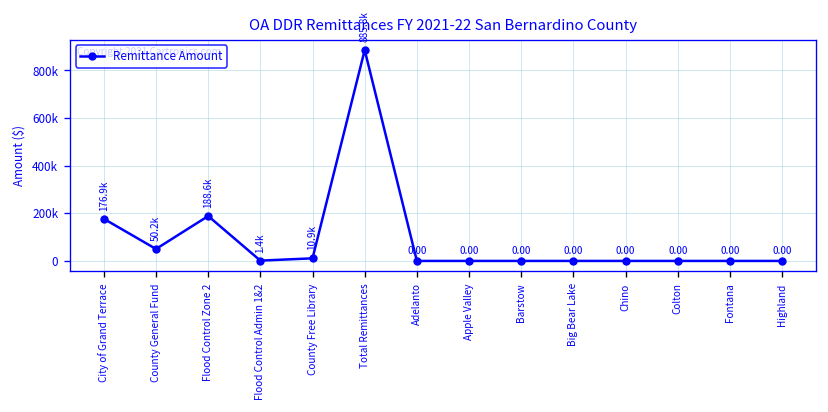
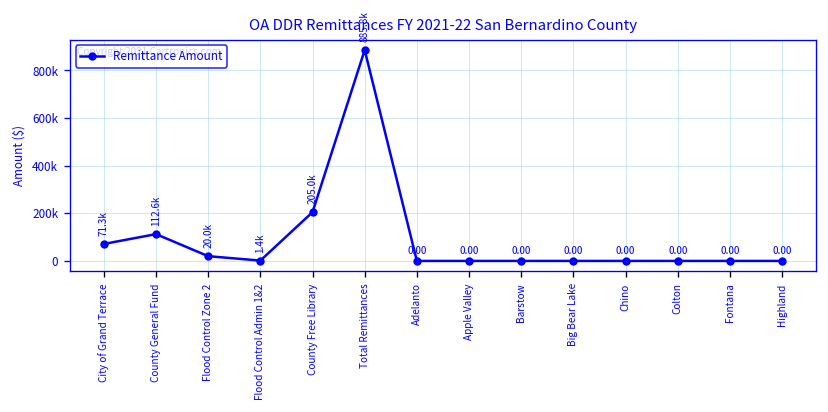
City of Grand Terrace: 176.9k -> 71.3k
County General Fund: 50.2k -> 112.6k
Flood Control Zone 2: 188.6k -> 20.0k
County Free Library: 10.9k -> 205.0k
